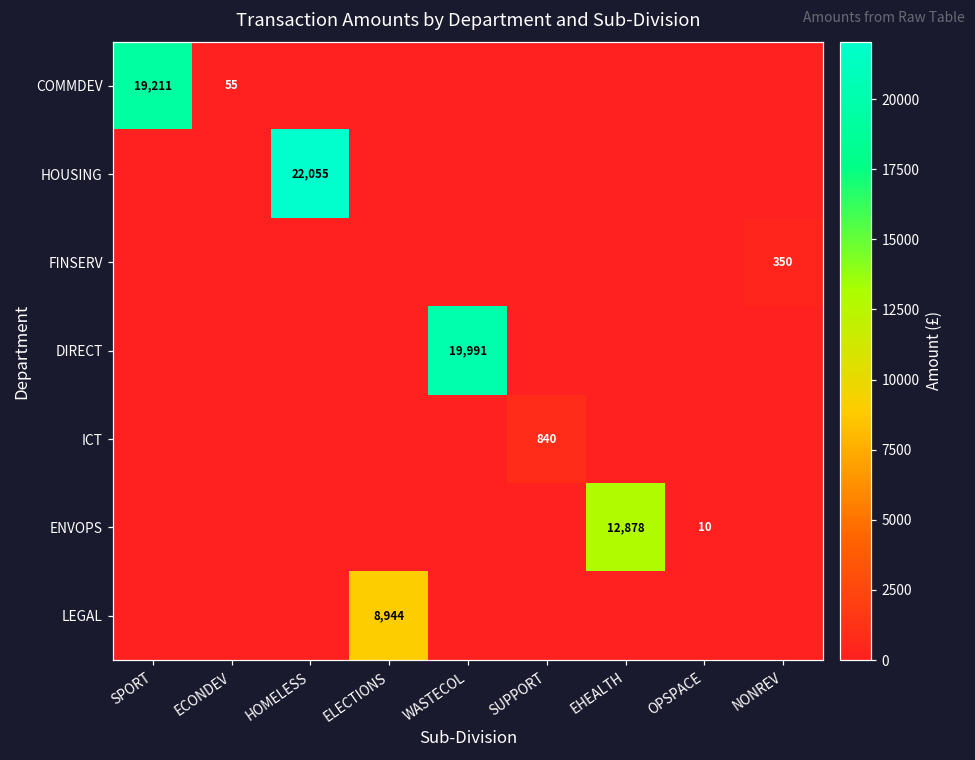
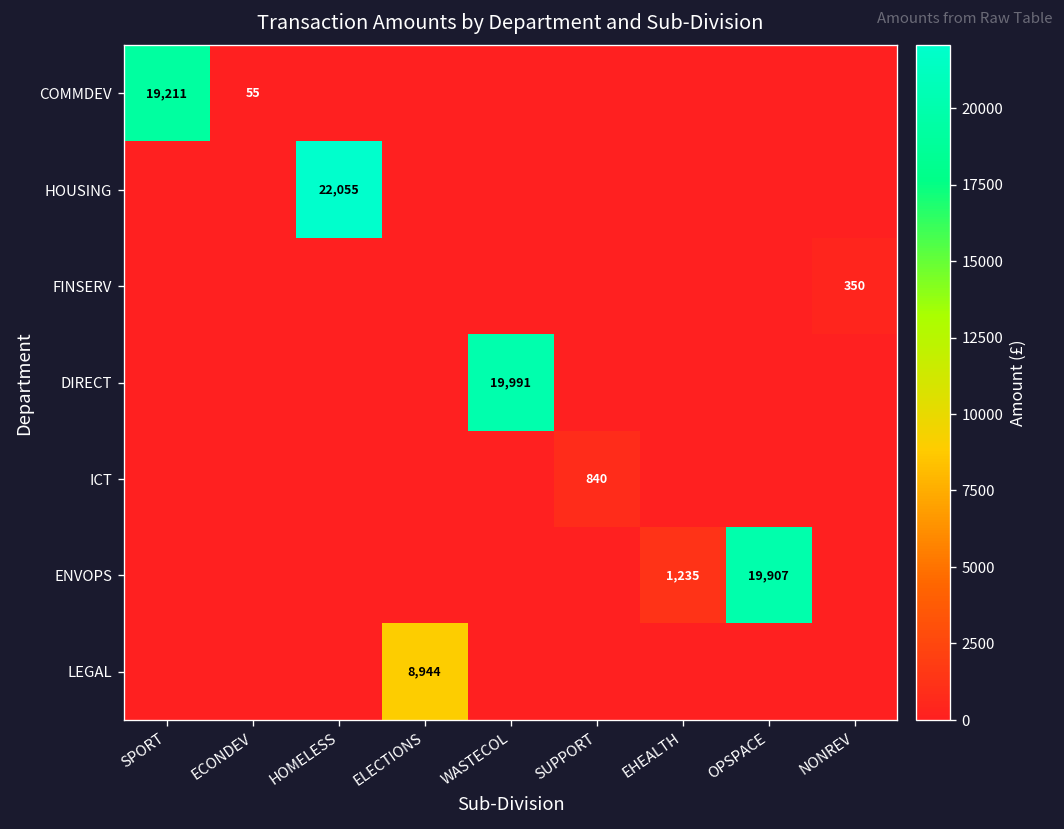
ENVOPS, EHEALTH: 12,878 -> 1,235
ENVOPS, OPSPACE: 10 -> 19,907
